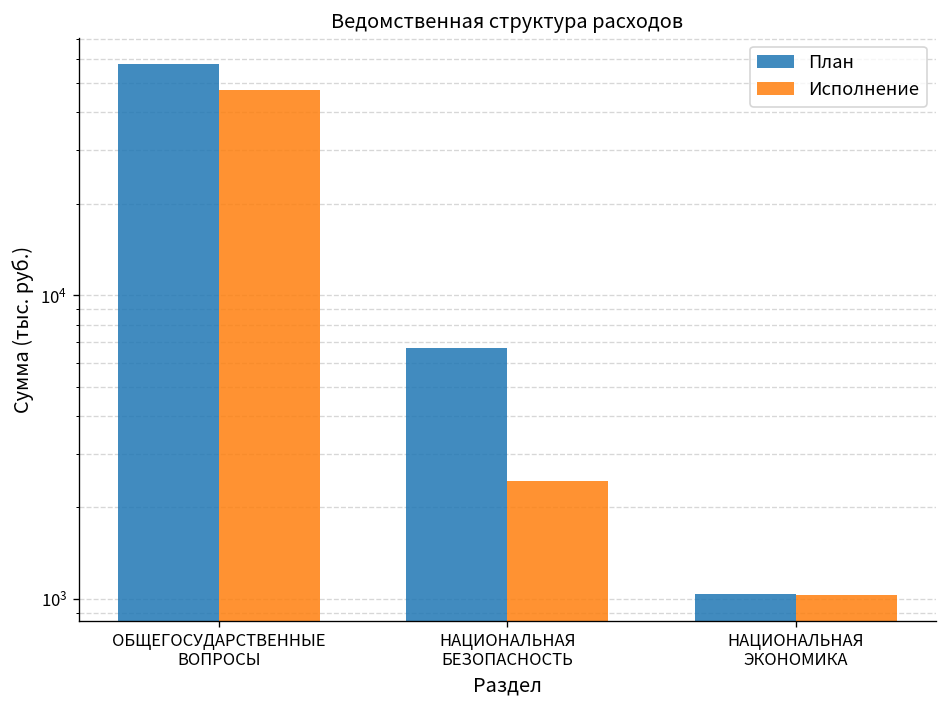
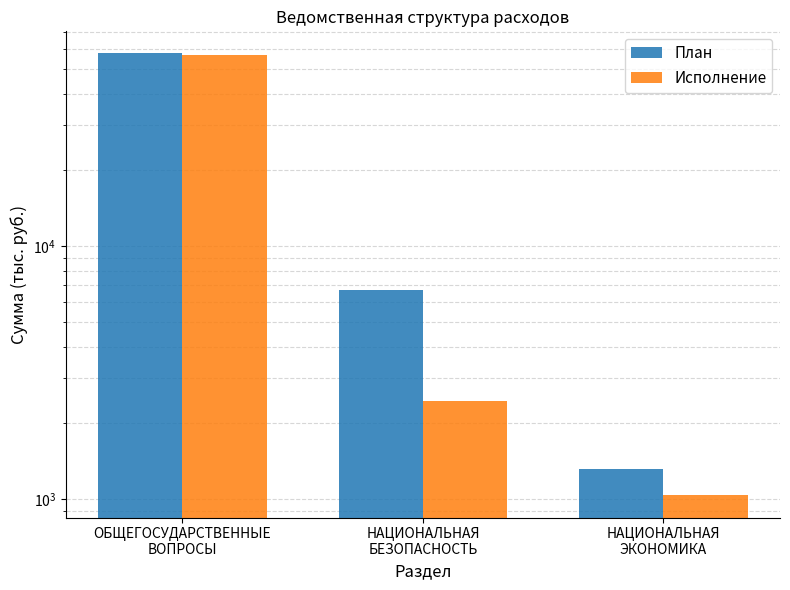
Исполнение, ОБЩЕГОСУДАРСТВЕННЫЕ ВОПРОСЫ: 47000 -> 57000
План, НАЦИОНАЛЬНАЯ ЭКОНОМИКА: 1040 -> 1300
